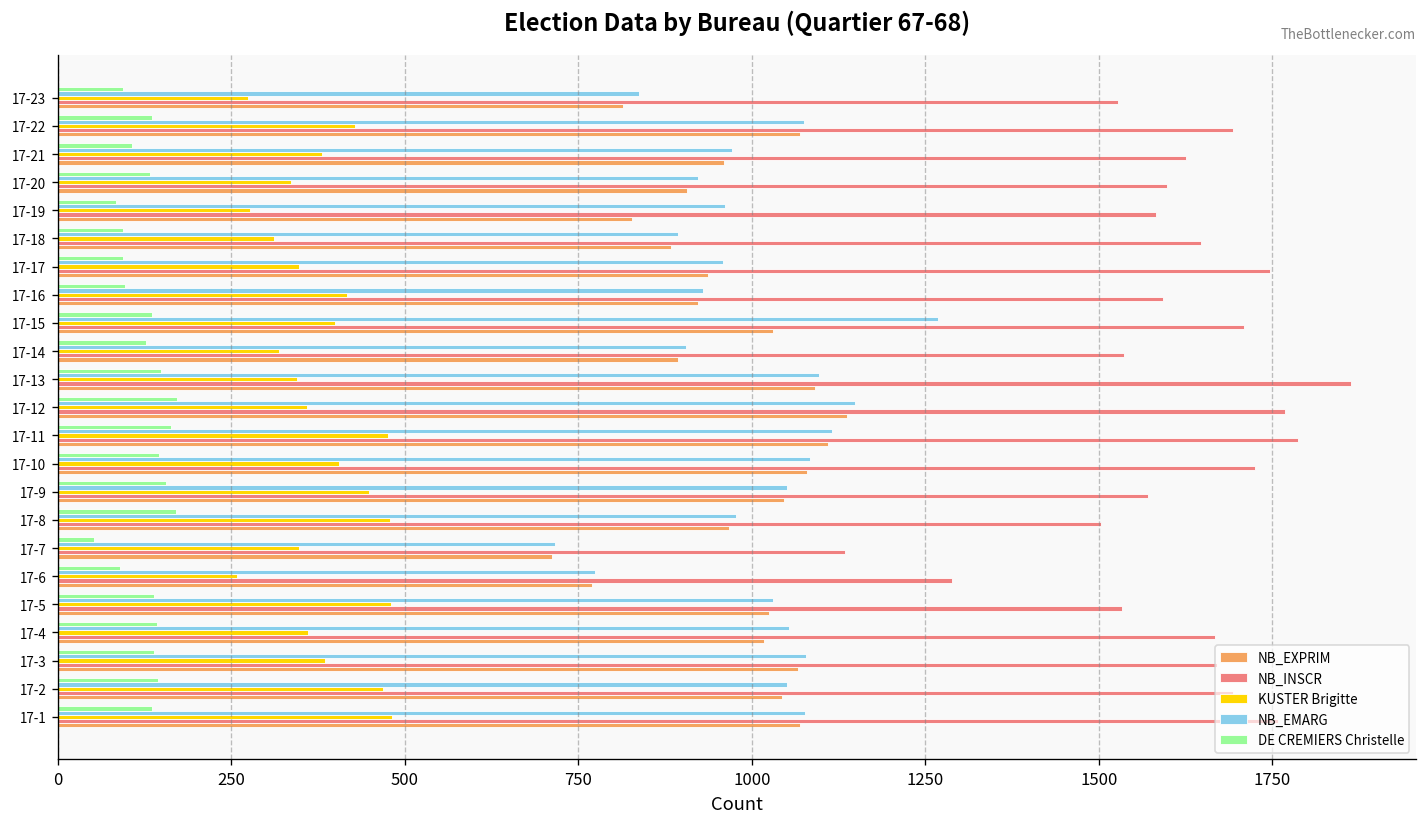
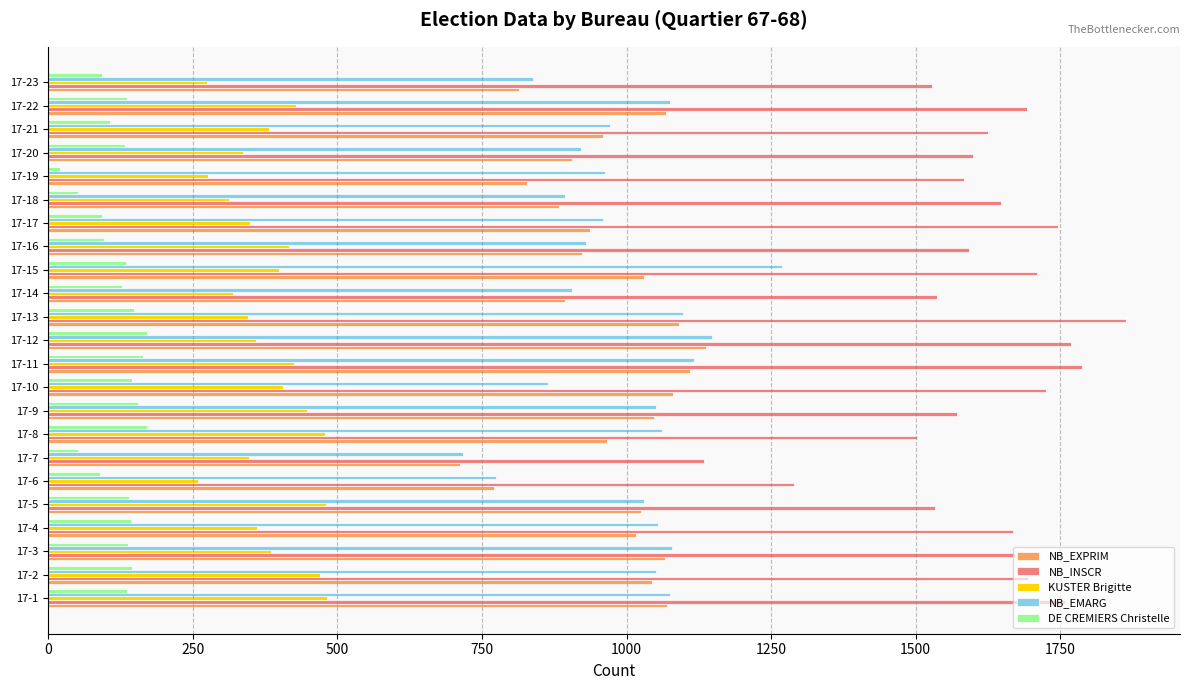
DE CREMIERS Christelle, 17-19: 80 -> 20
DE CREMIERS Christelle, 17-18: 90 -> 50
KUSTER Brigitte, 17-11: 480 -> 420
NB_EMARG, 17-10: 1080 -> 860
NB_EMARG, 17-8: 980 -> 1060
